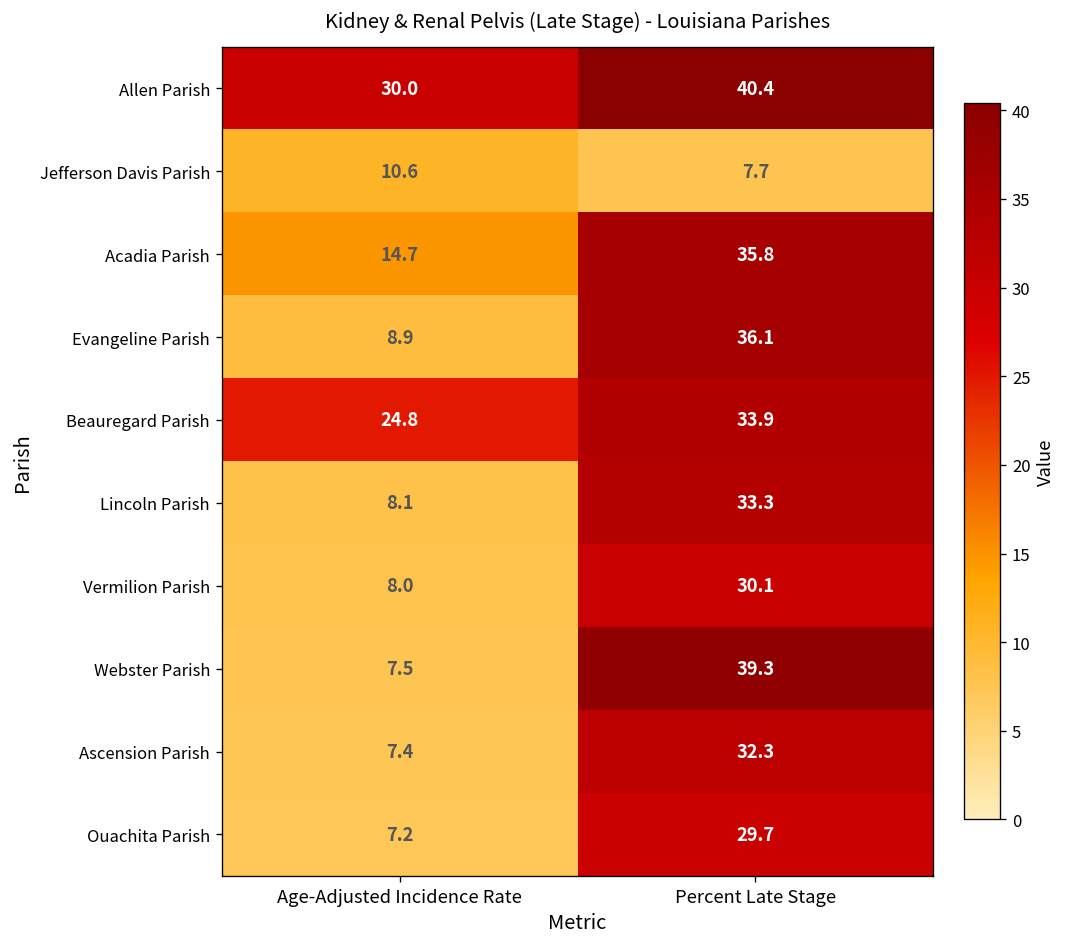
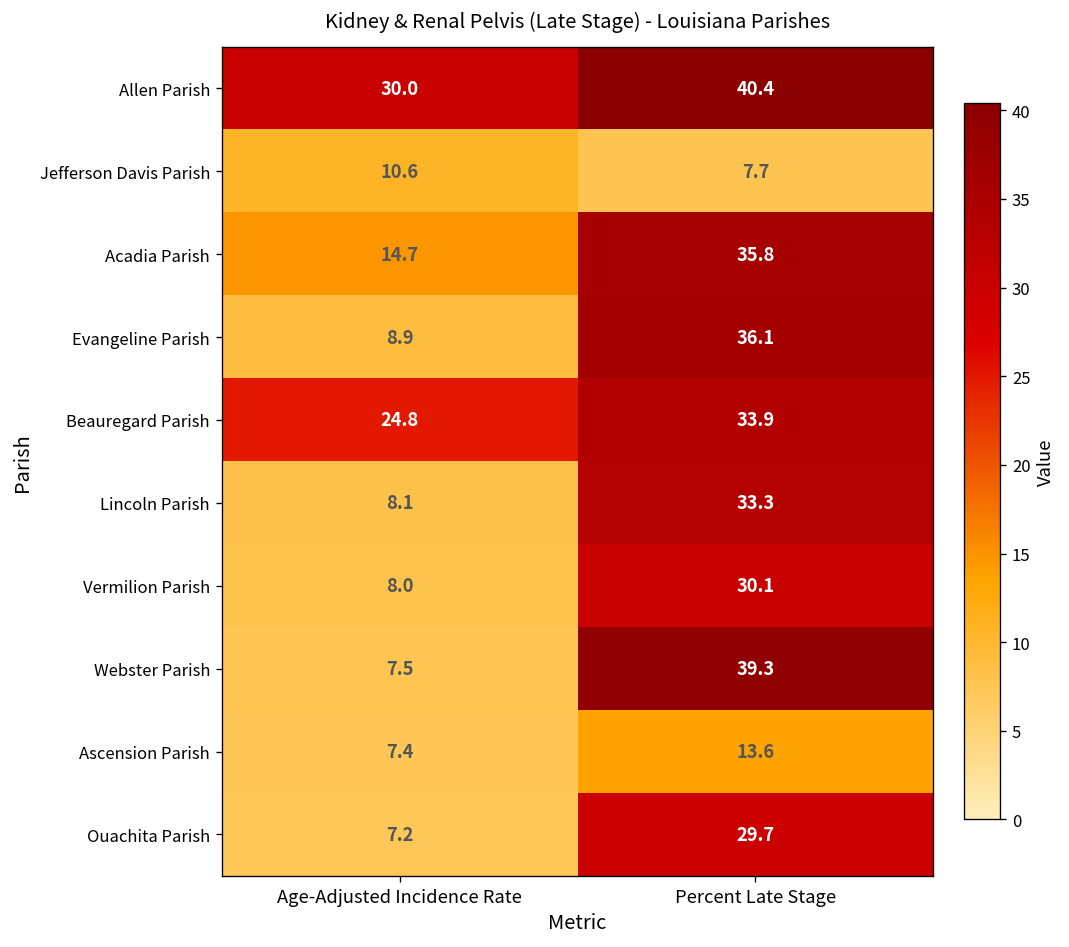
Ascension Parish, Percent Late Stage: 32.3 -> 13.6
